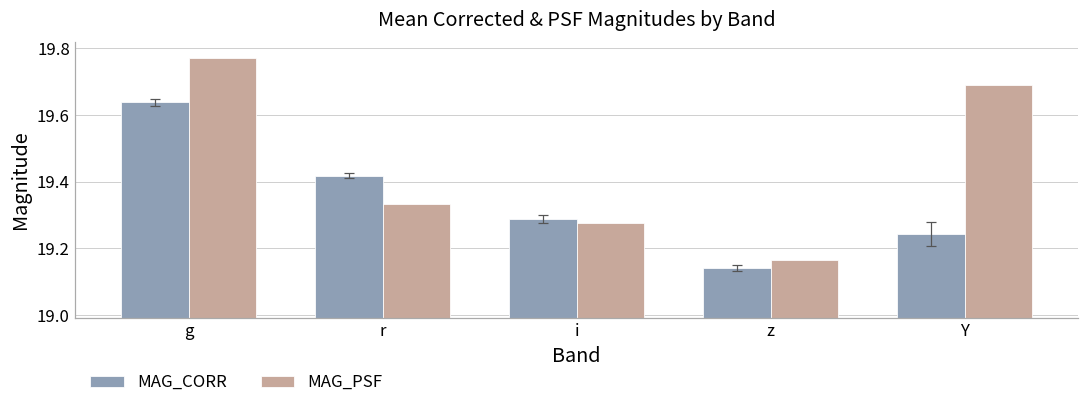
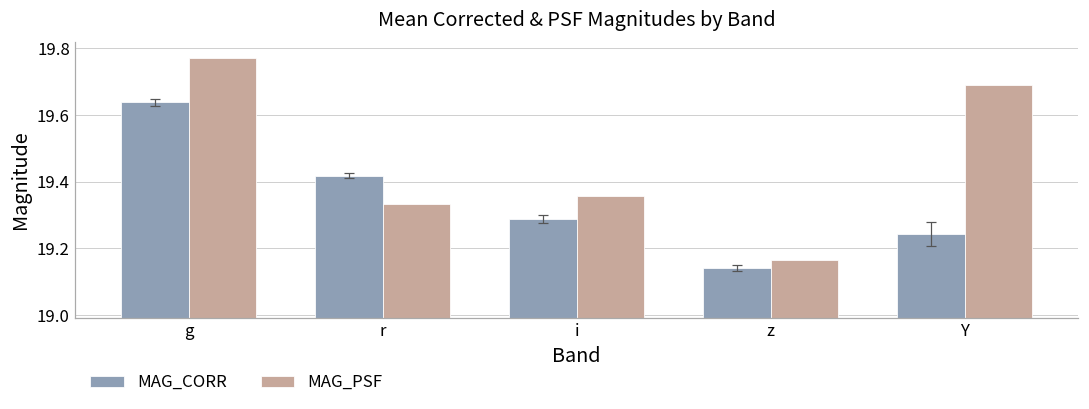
MAG_PSF, i: 19.28 -> 19.36
